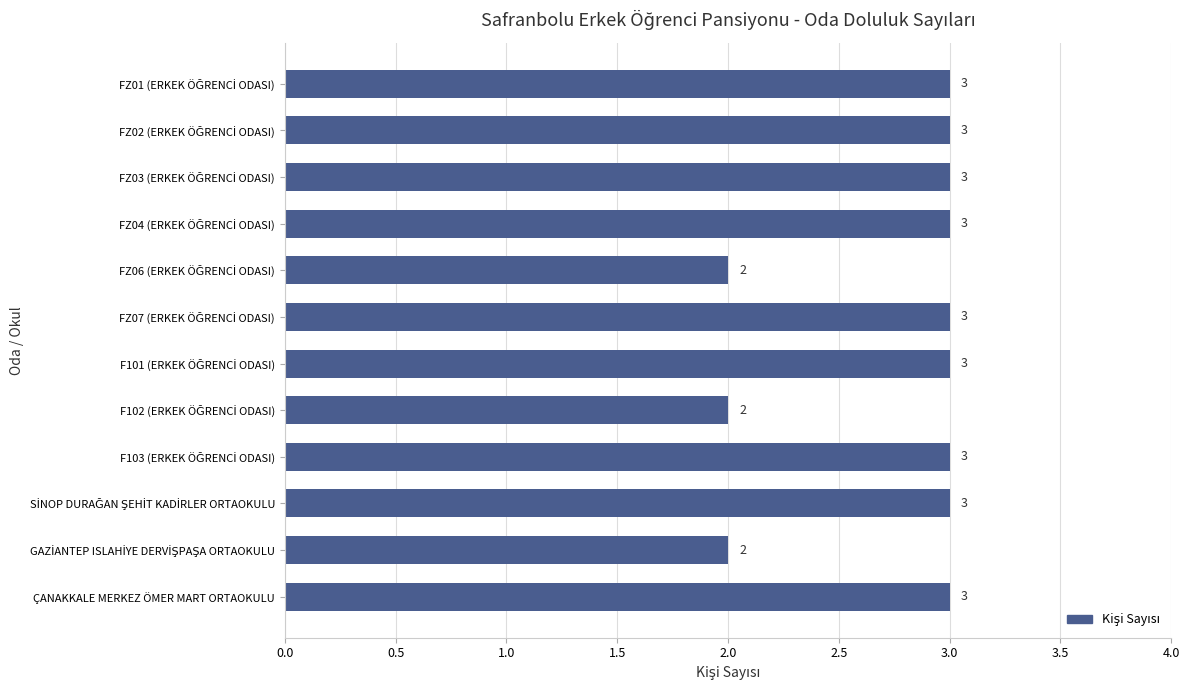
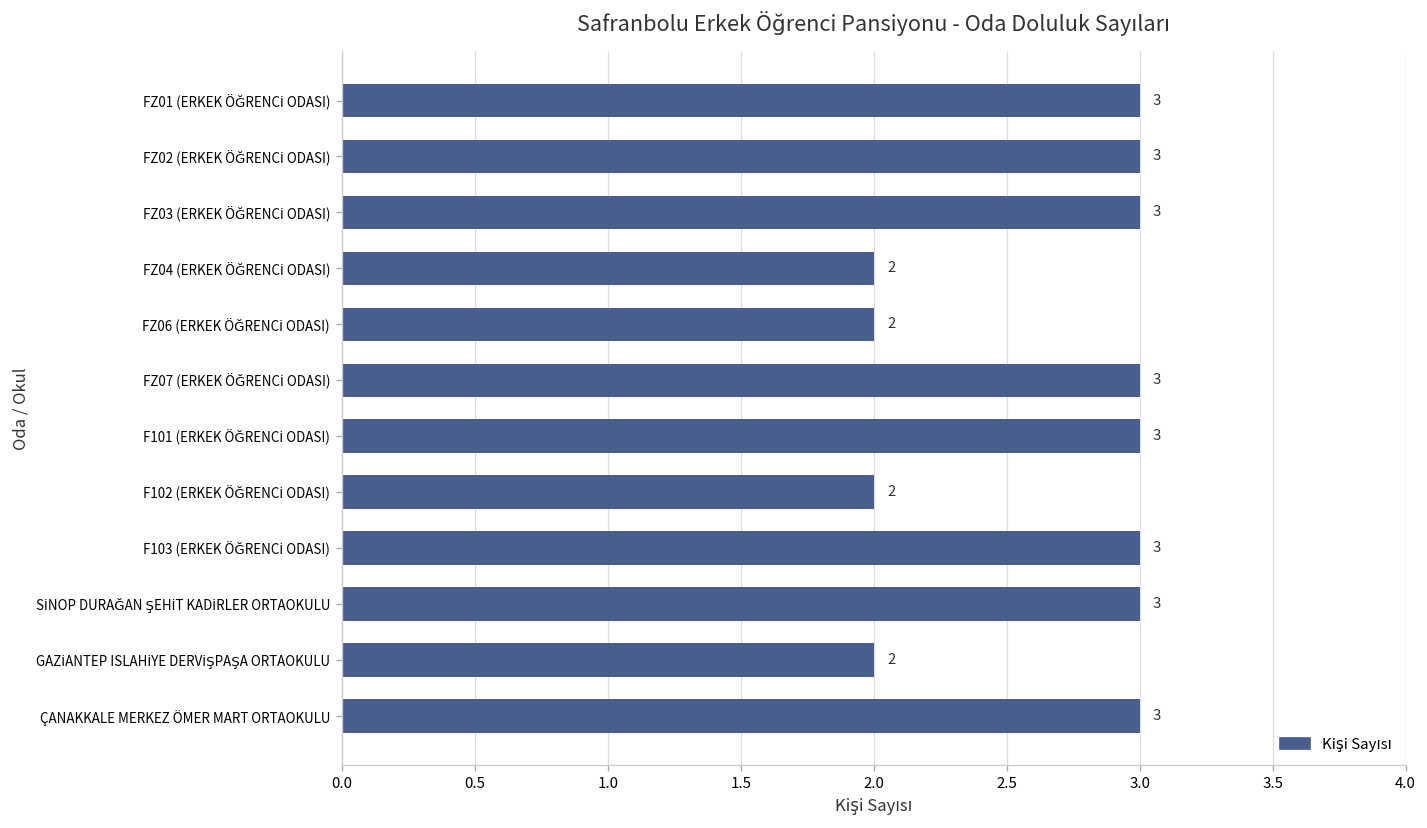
FZ04 (ERKEK ÖĞRENCİ ODASI): 3 -> 2
